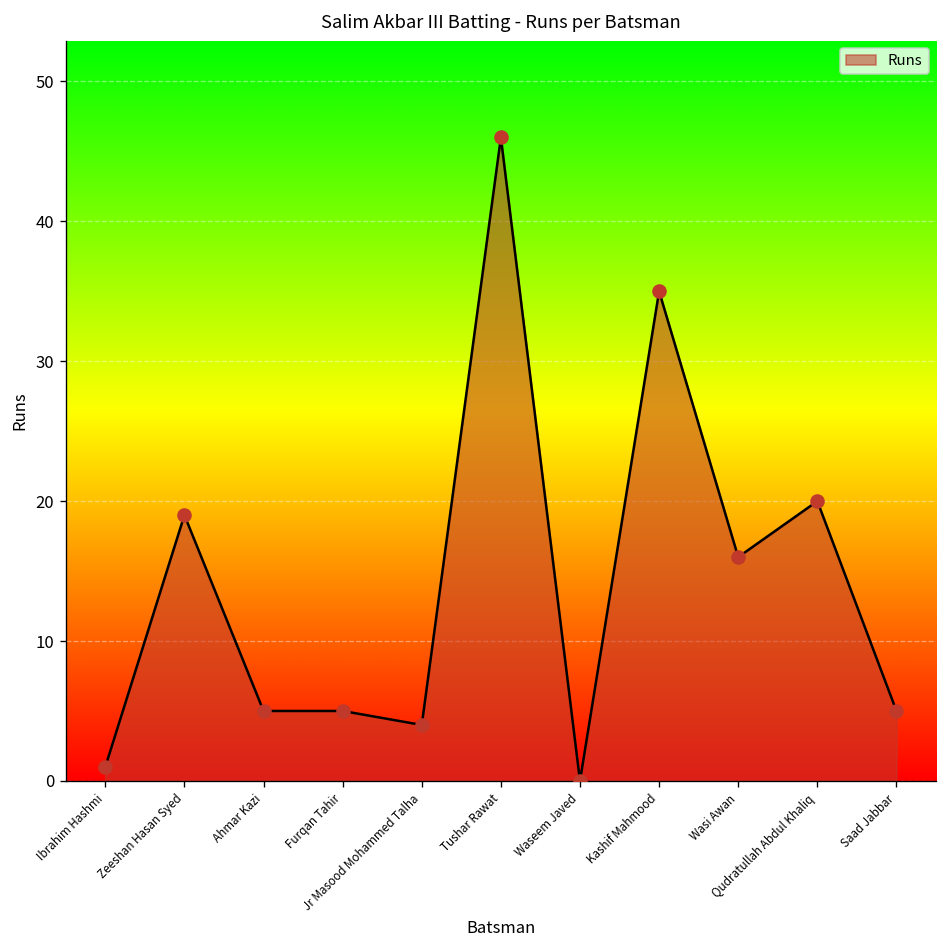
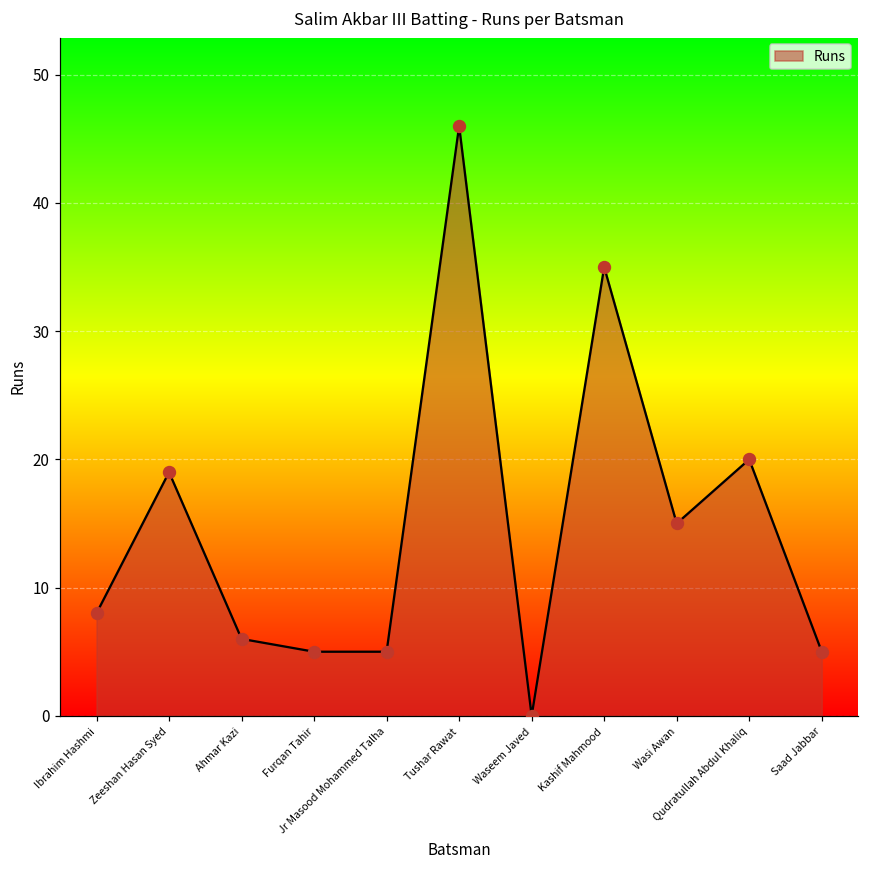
Ibrahim Hashmi: 1 -> 8
Ahmar Kazi: 5 -> 6
Jr Masood Mohammed Talha: 4 -> 5
Wasi Awan: 16 -> 15
